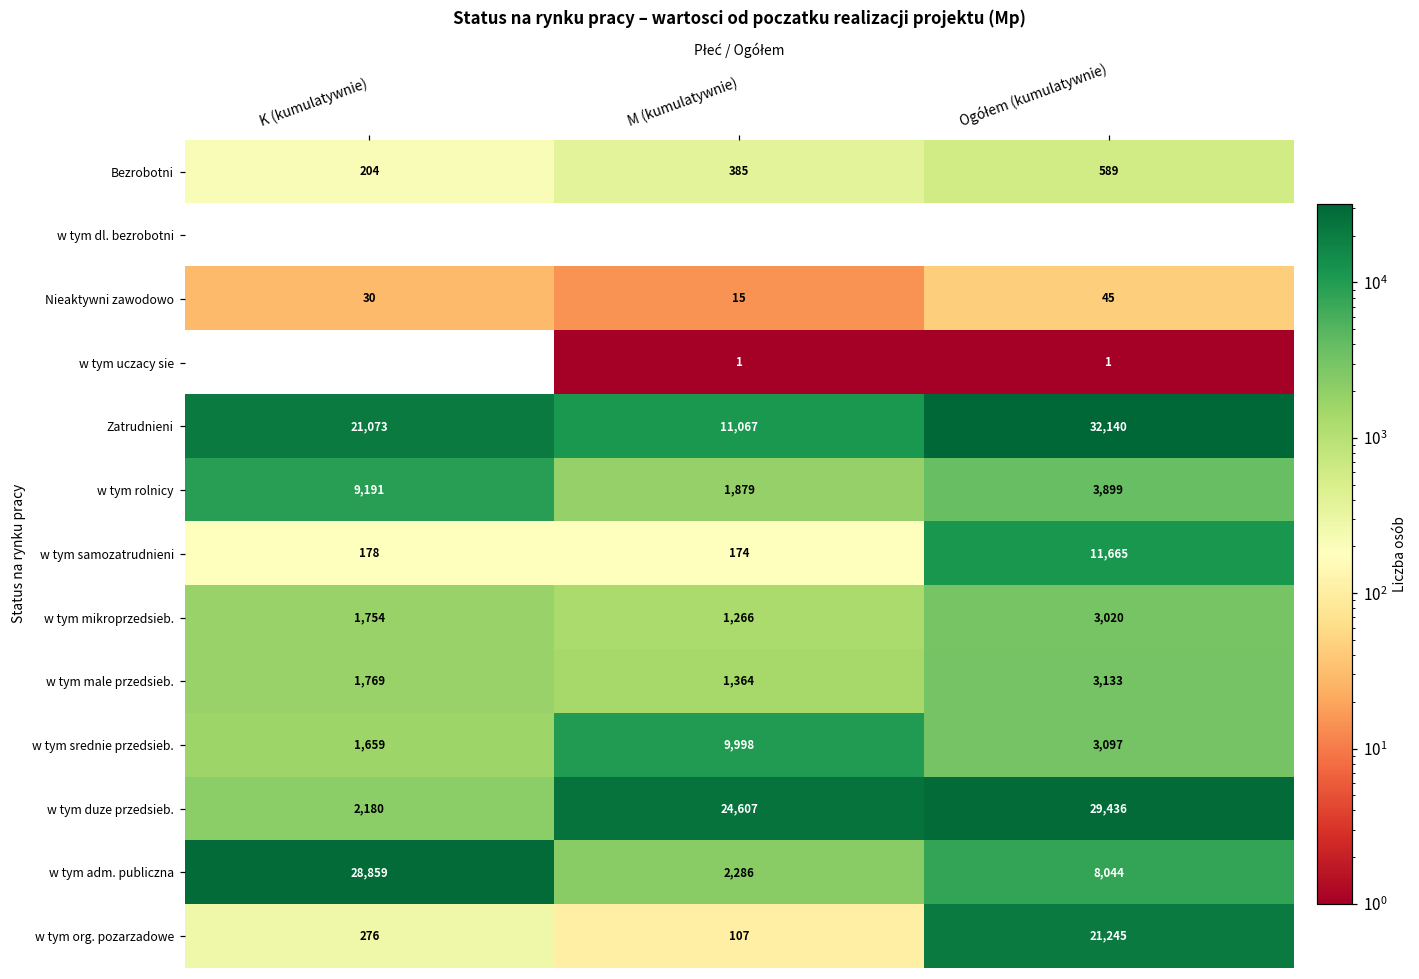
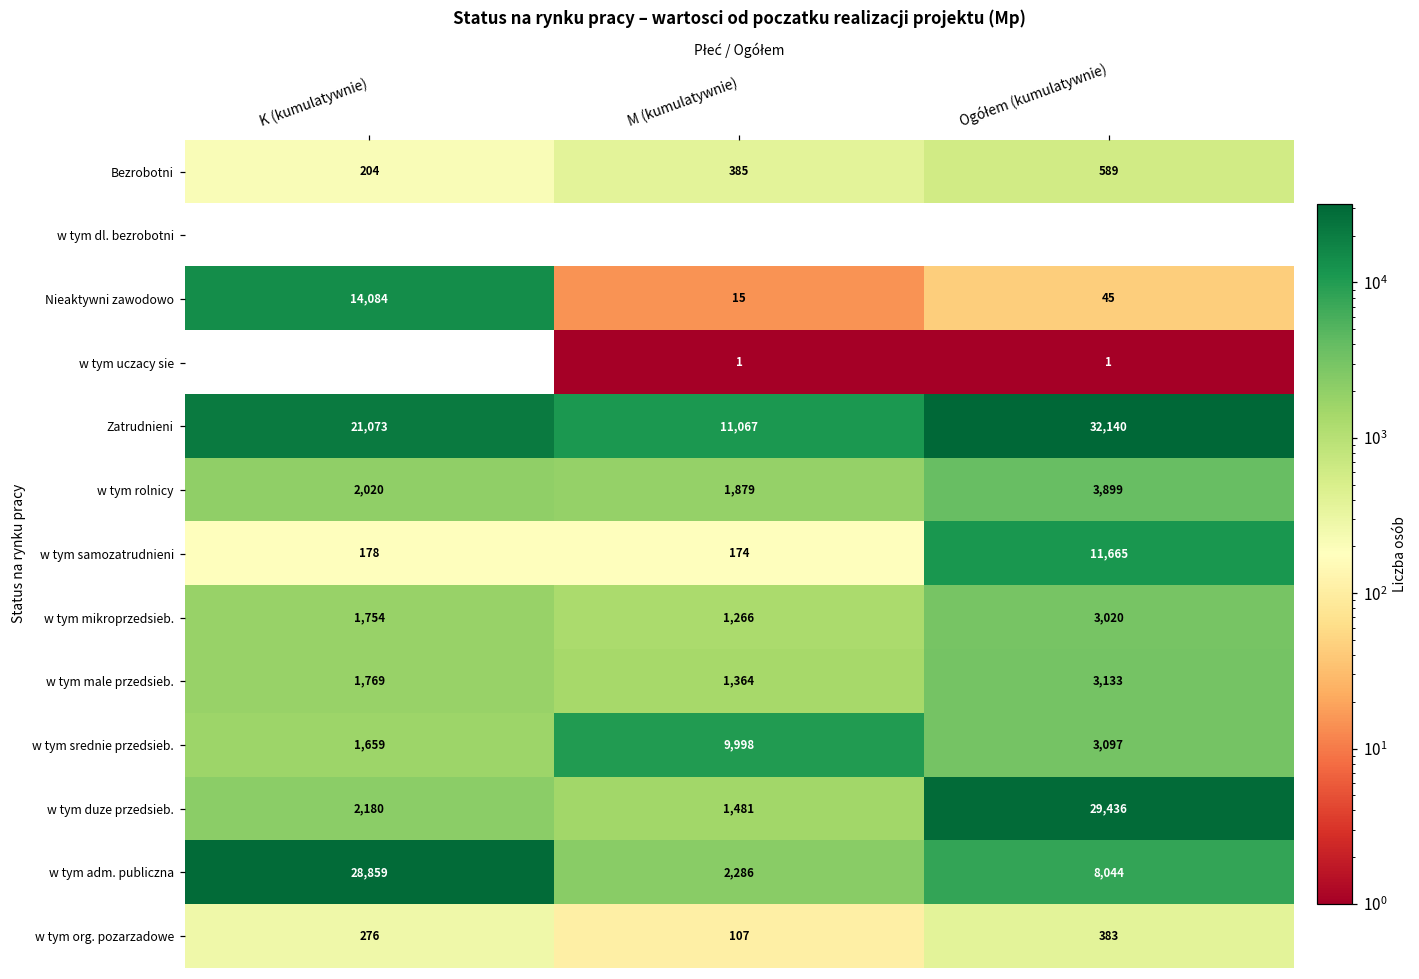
Nieaktywni zawodowo, K (kumulatywnie): 30 -> 14,084
w tym rolnicy, K (kumulatywnie): 9,191 -> 2,020
w tym duze przedsieb., M (kumulatywnie): 24,607 -> 1,481
w tym org. pozarzadowe, Ogółem (kumulatywnie): 21,245 -> 383
